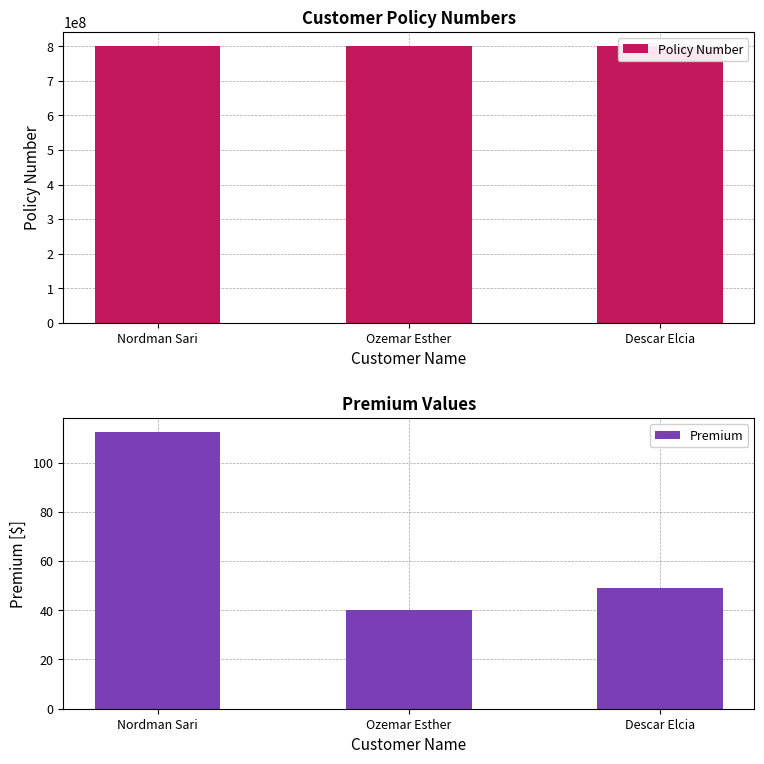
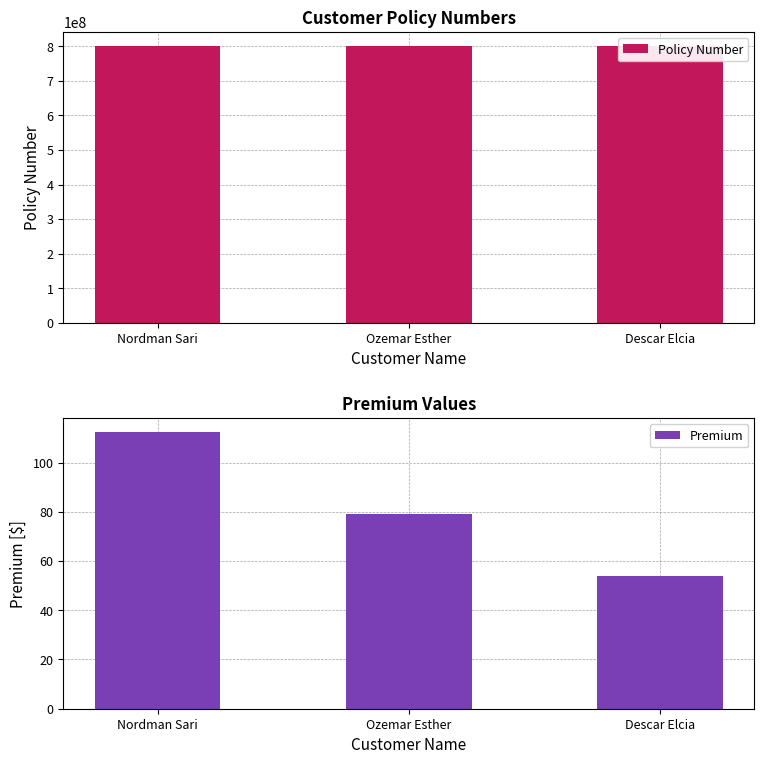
Premium Values, Ozemar Esther: 40 -> 79
Premium Values, Descar Elcia: 49 -> 54
